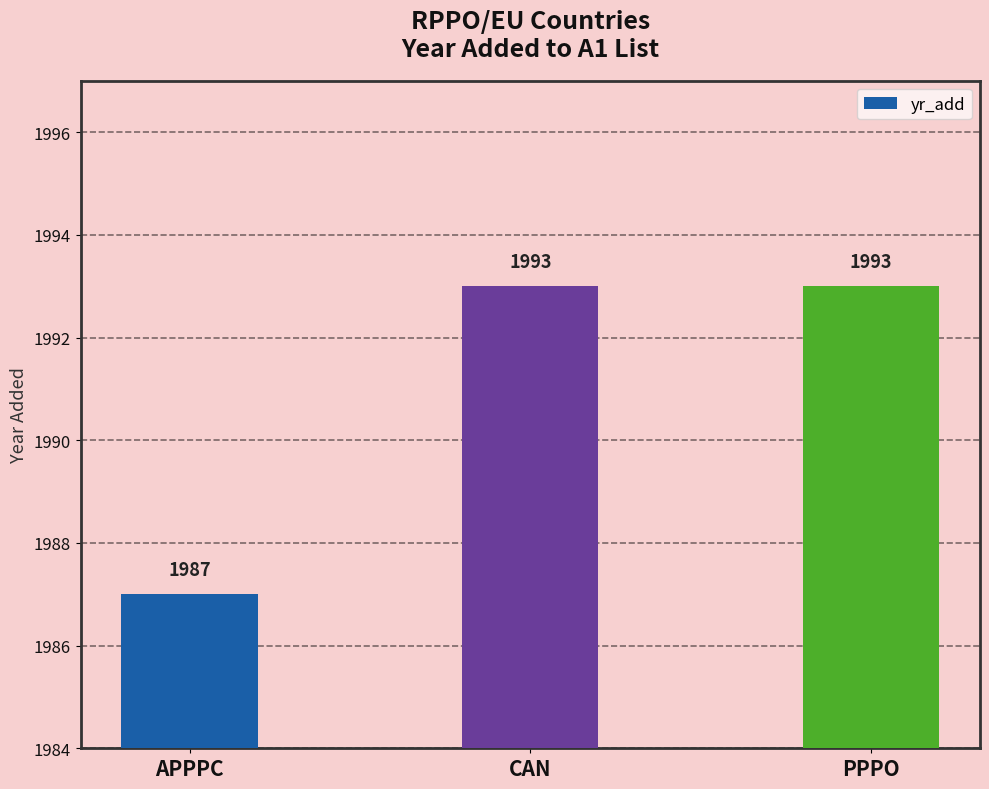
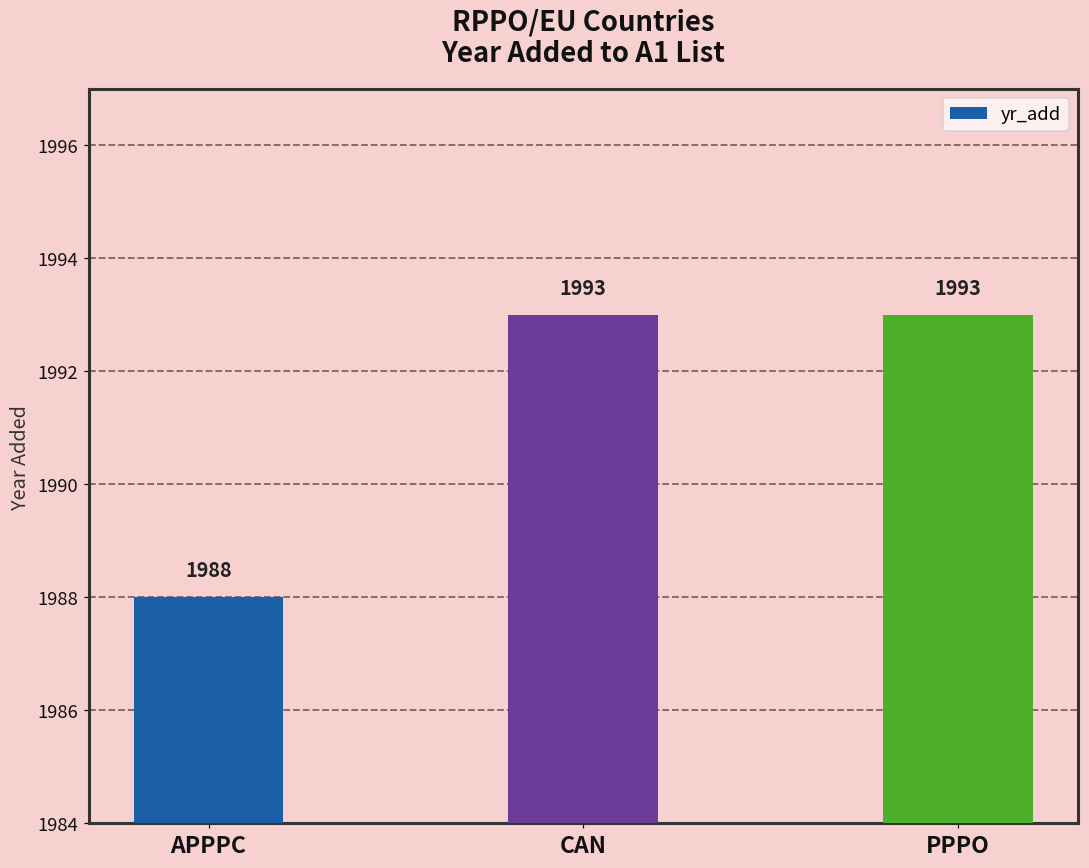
APPPC: 1987 -> 1988
